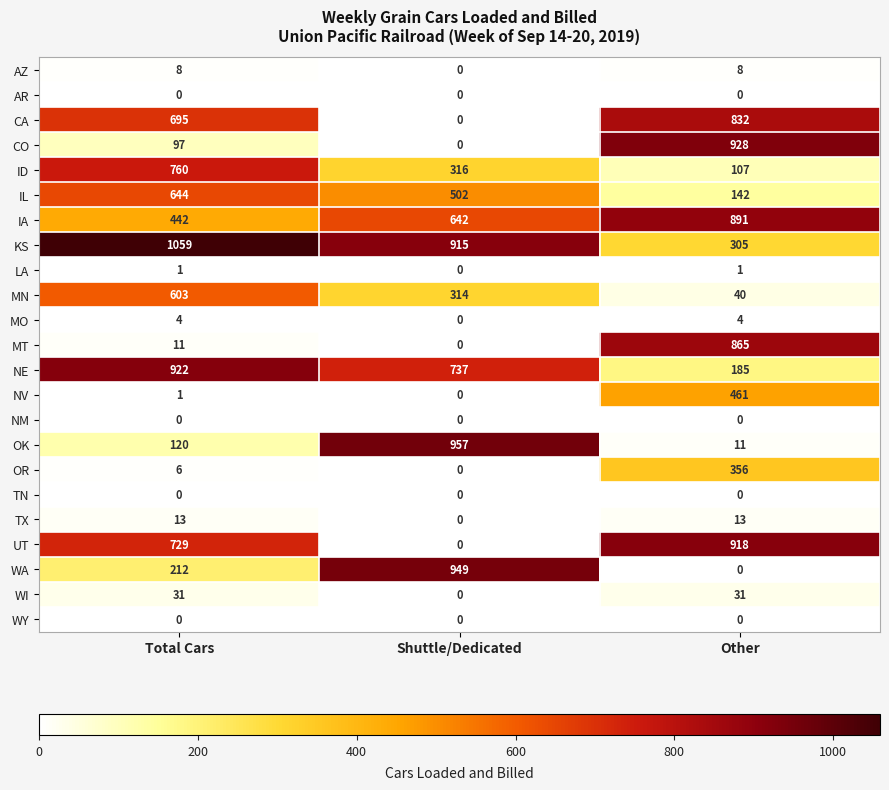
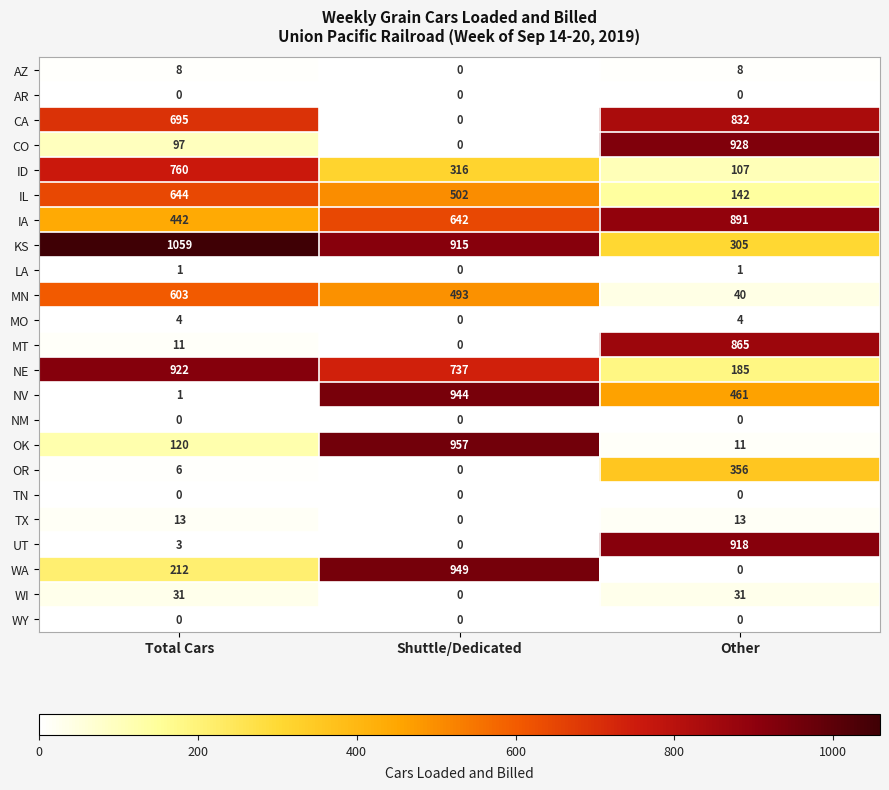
MN, Shuttle/Dedicated: 314 -> 493
NV, Shuttle/Dedicated: 0 -> 944
UT, Total Cars: 729 -> 3
